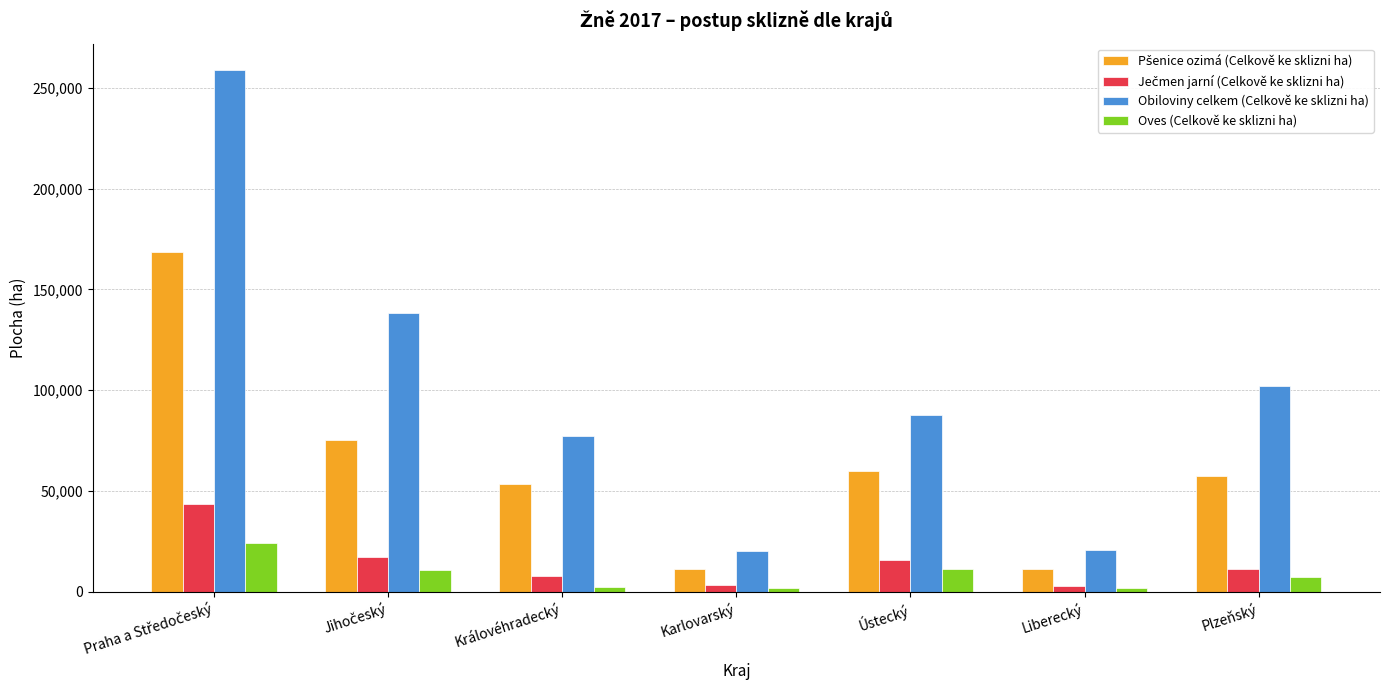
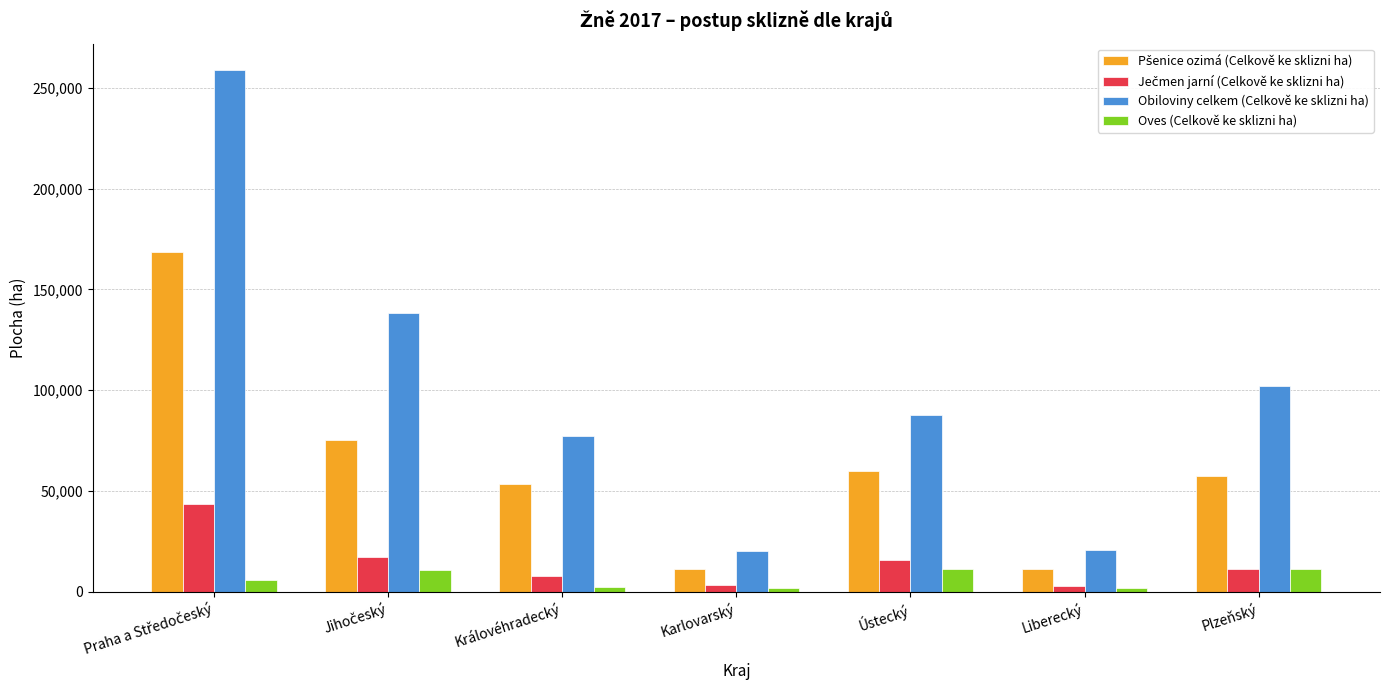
Oves (Celkově ke sklizni ha), Praha a Středočeský: 24,000 -> 6,000
Oves (Celkově ke sklizni ha), Plzeňský: 7,000 -> 11,000
